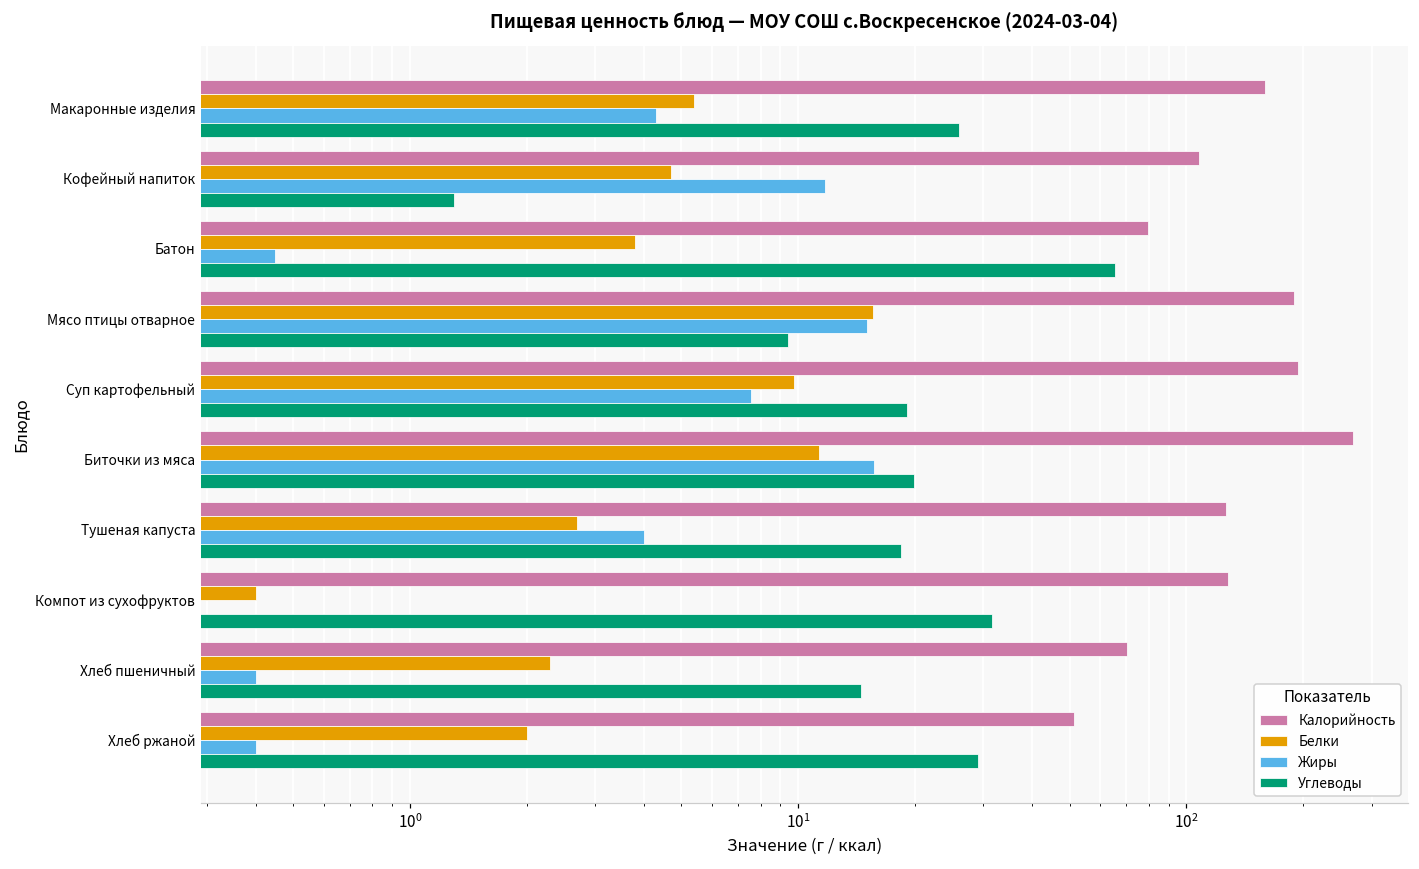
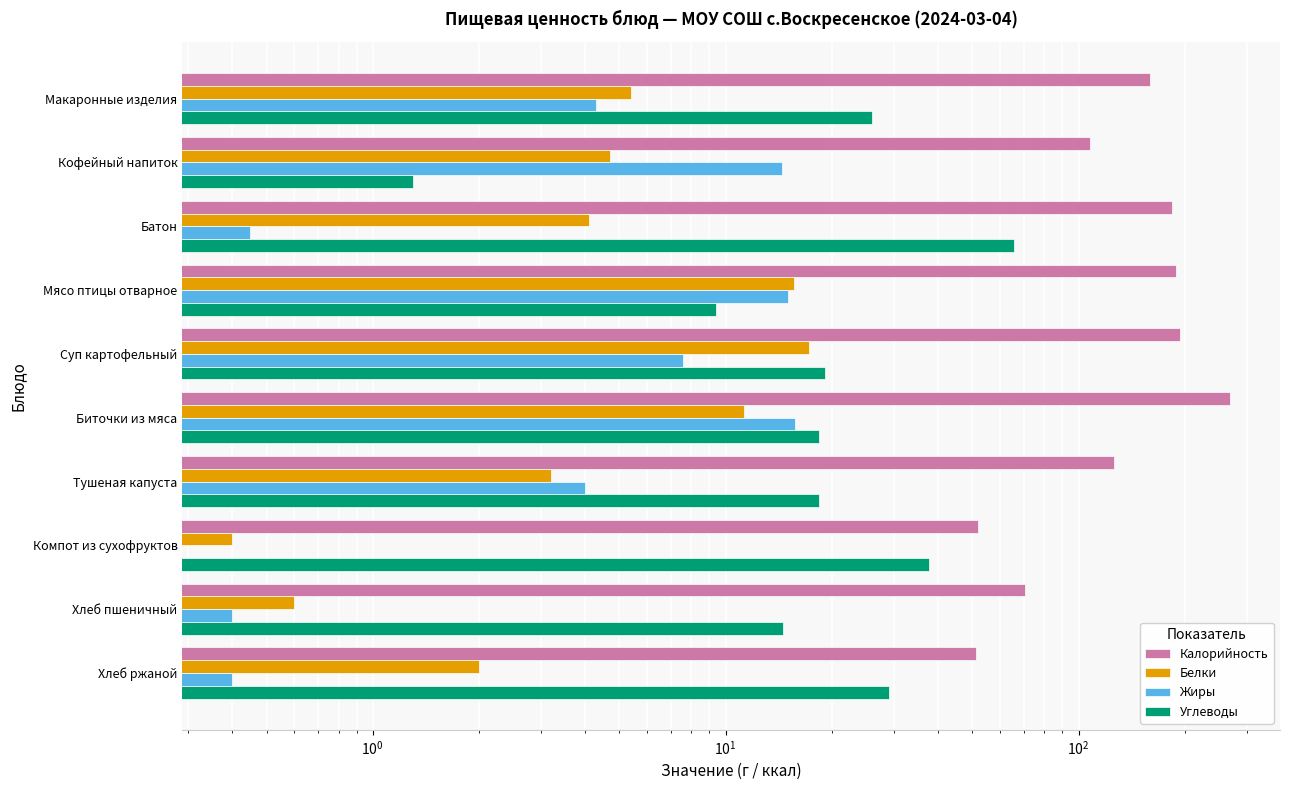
Жиры, Кофейный напиток: 11.7 -> 14.4
Калорийность, Батон: 80 -> 180
Белки, Батон: 3.8 -> 4.1
Белки, Суп картофельный: 9.8 -> 17
Углеводы, Биточки из мяса: 20 -> 18
Белки, Тушеная капуста: 2.7 -> 3.2
Калорийность, Компот из сухофруктов: 128 -> 52
Углеводы, Компот из сухофруктов: 32 -> 38
Белки, Хлеб пшеничный: 2.3 -> 0.6
